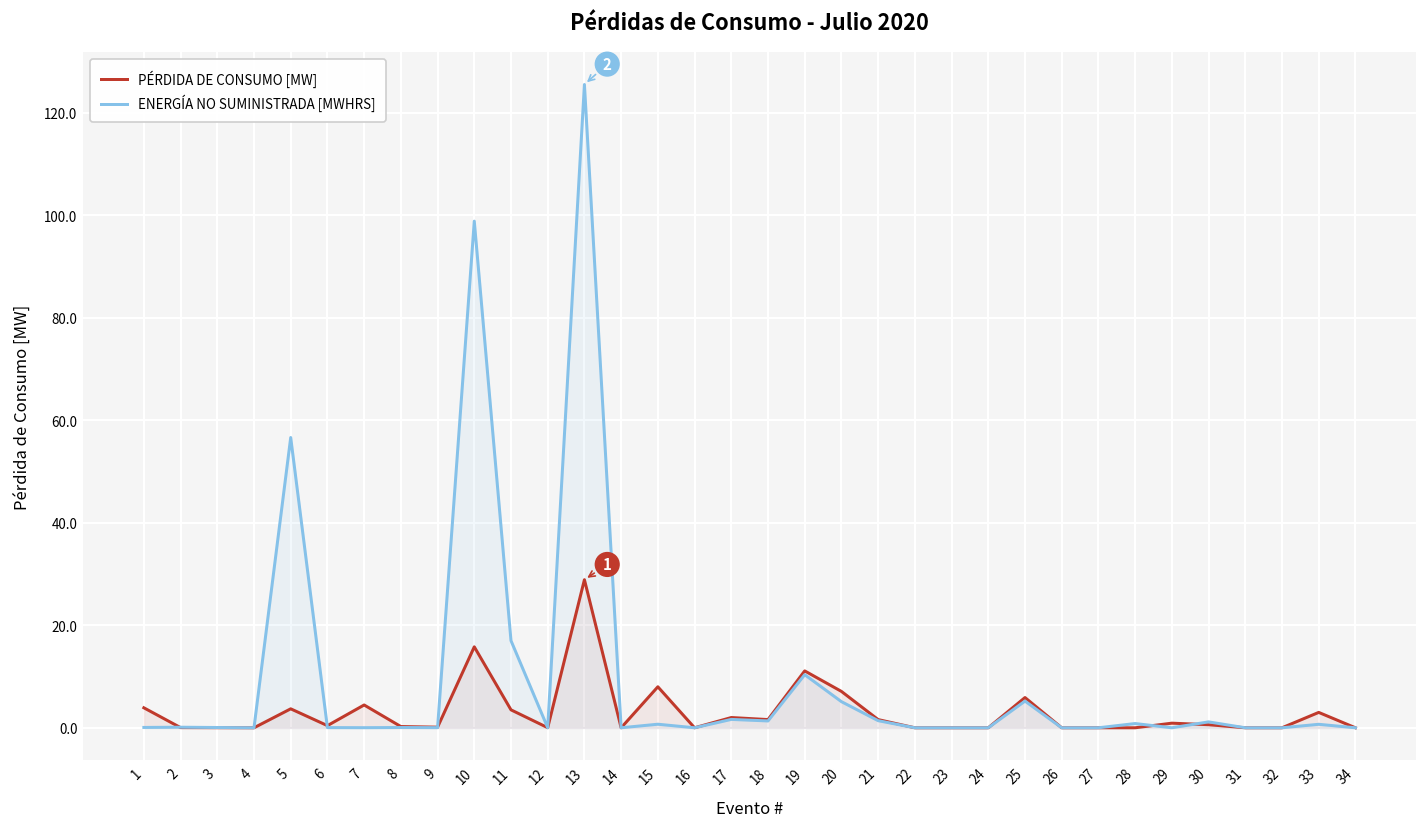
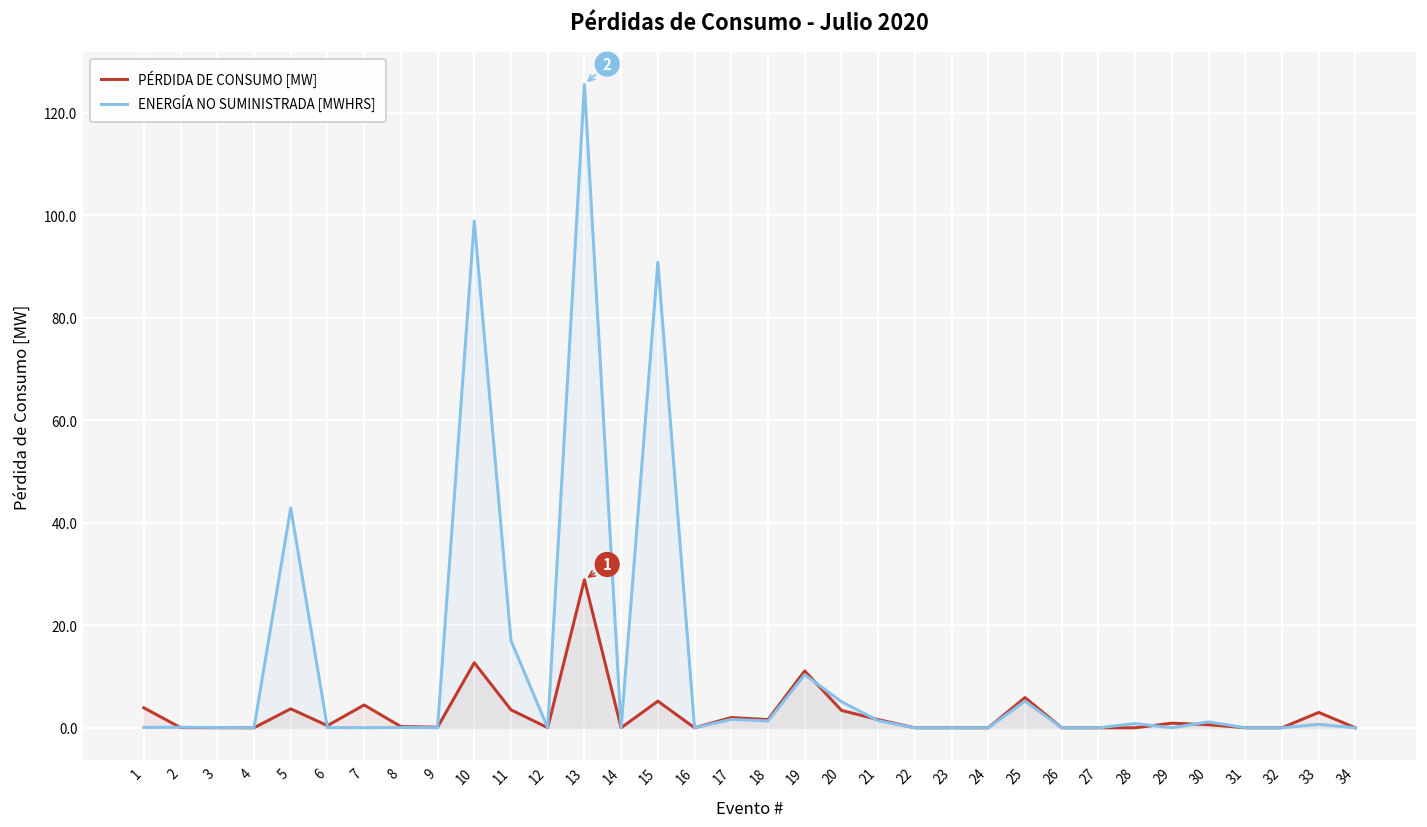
ENERGÍA NO SUMINISTRADA [MWHRS], 5: 57 -> 43
PÉRDIDA DE CONSUMO [MW], 10: 16 -> 13
PÉRDIDA DE CONSUMO [MW], 15: 8 -> 5
ENERGÍA NO SUMINISTRADA [MWHRS], 15: 1 -> 91
PÉRDIDA DE CONSUMO [MW], 20: 7 -> 3
